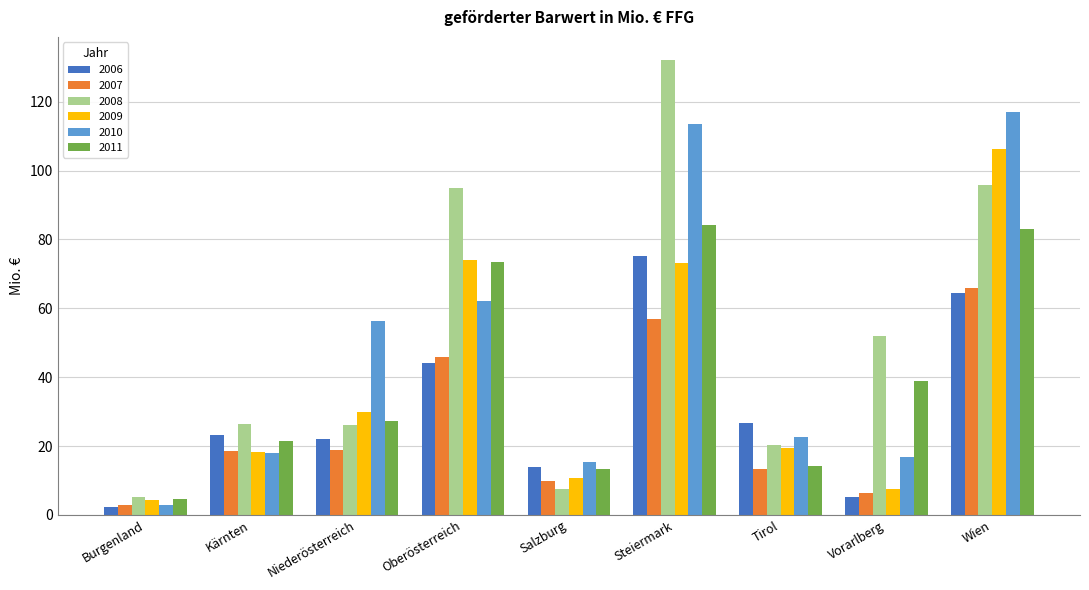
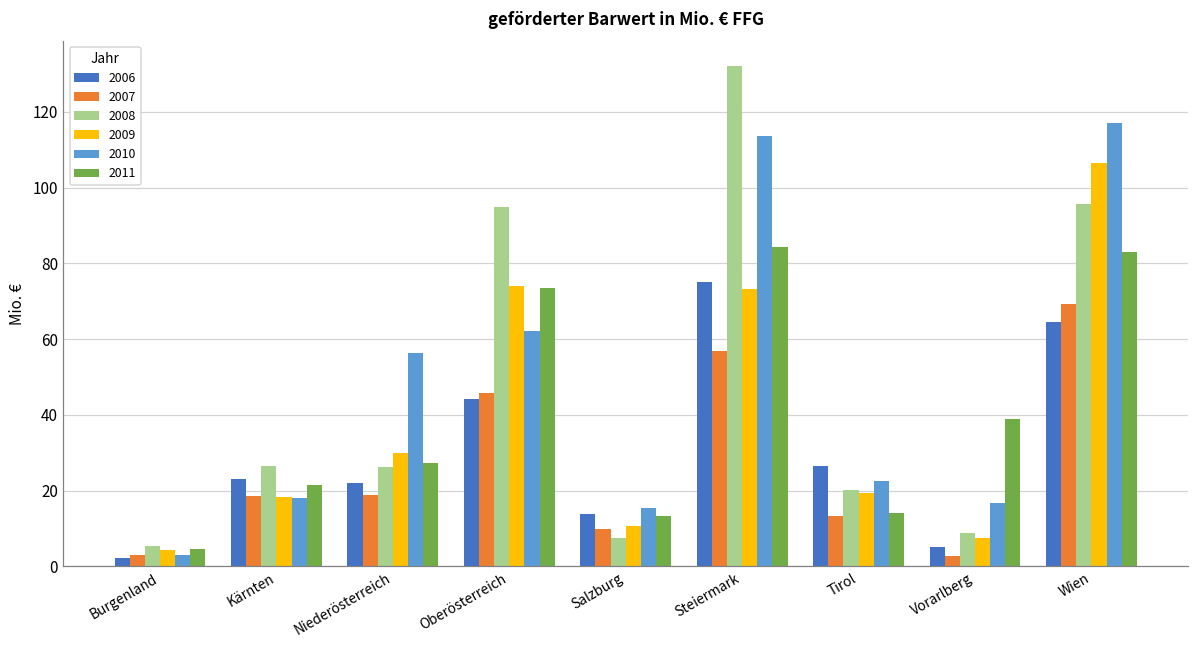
2007, Vorarlberg: 6 -> 3
2008, Vorarlberg: 52 -> 9
2007, Wien: 66 -> 69
